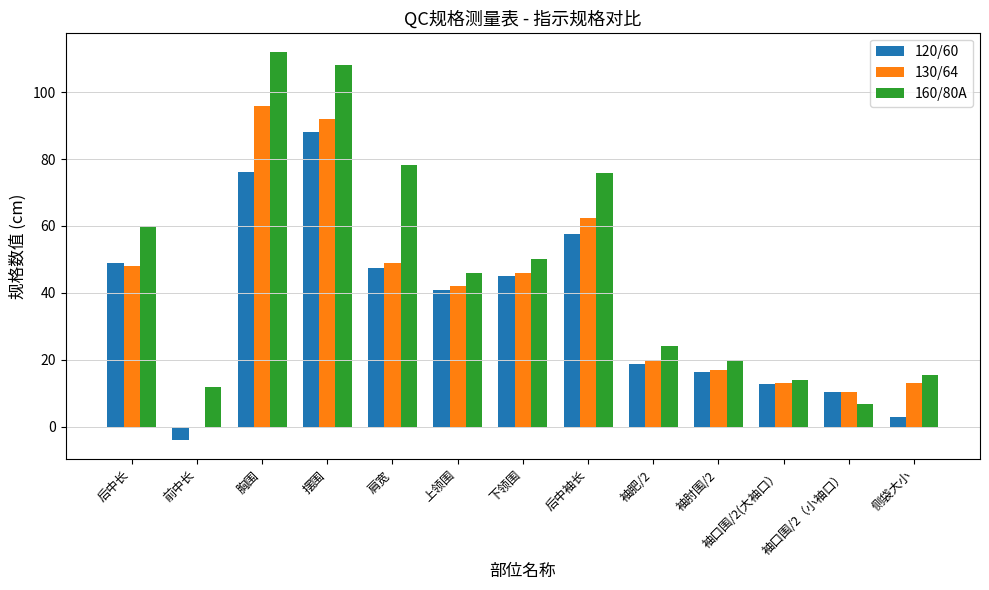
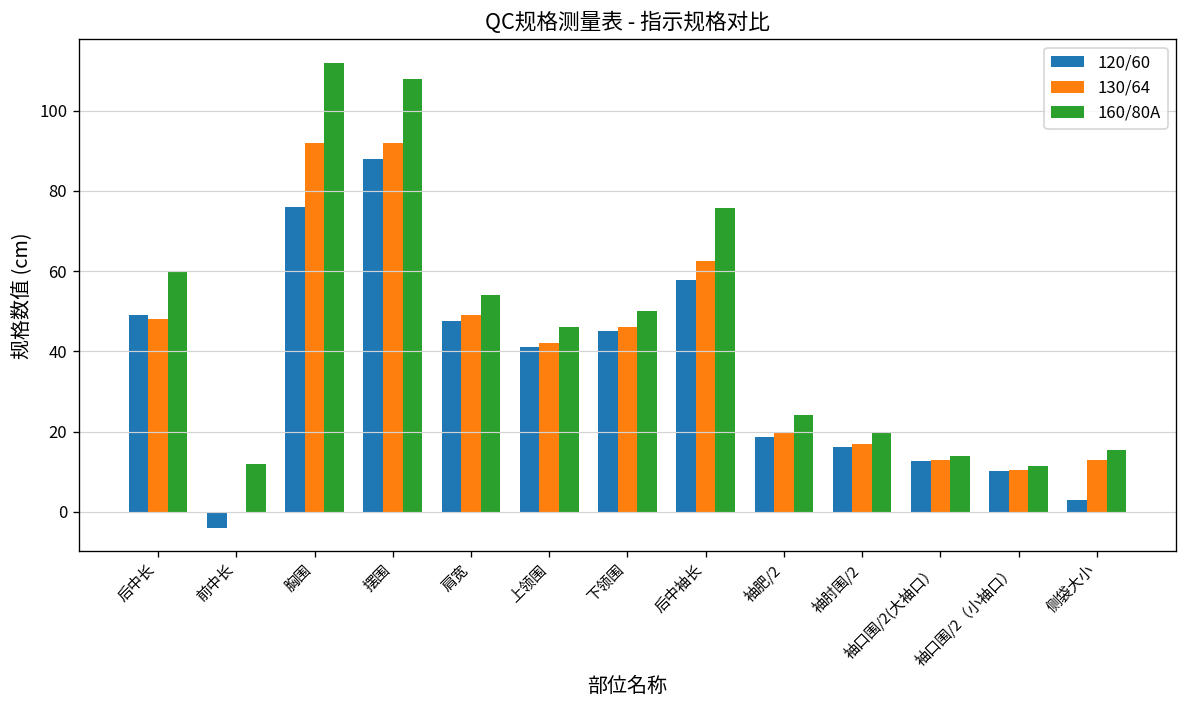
130/64, 胸围: 96 -> 92
160/80A, 肩宽: 78 -> 54
160/80A, 袖口围/2（小袖口）: 7 -> 12
